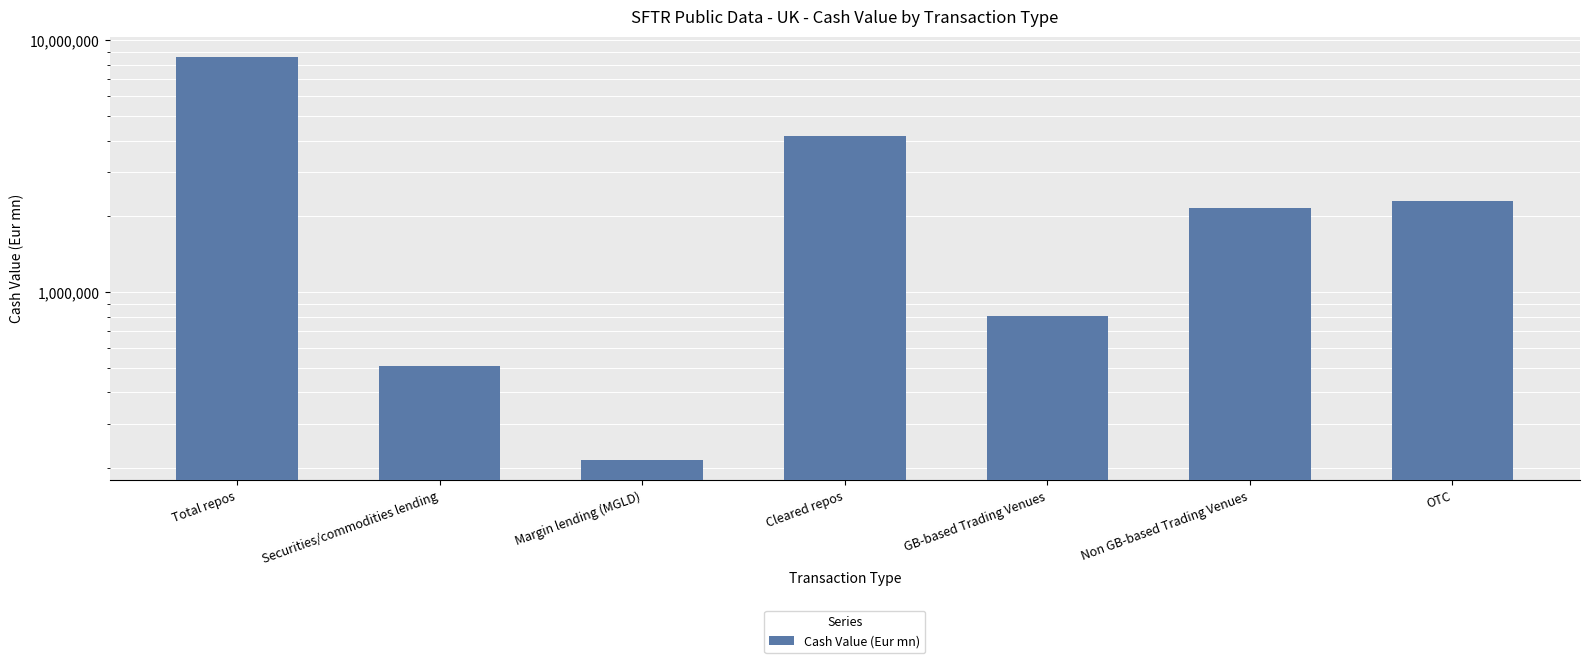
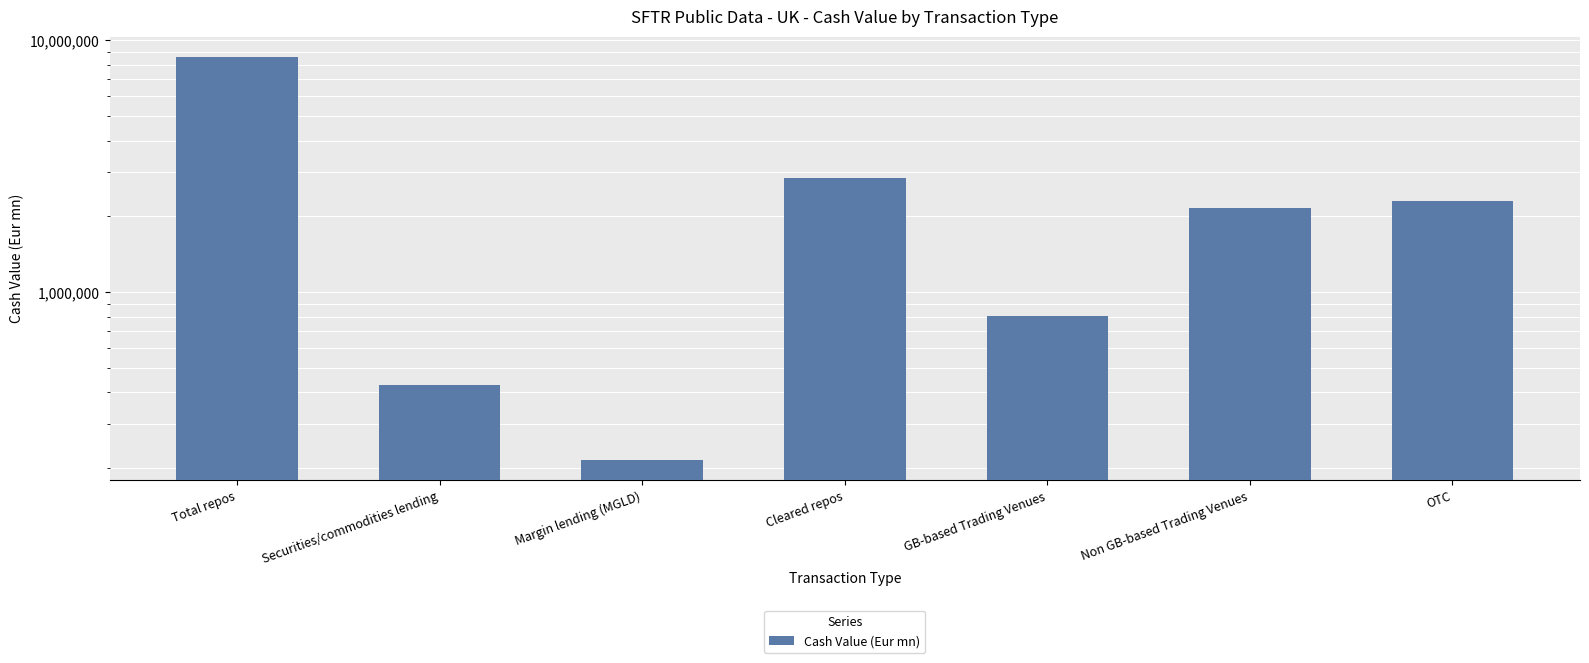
Securities/commodities lending: 510,000 -> 430,000
Cleared repos: 4,200,000 -> 2,800,000
